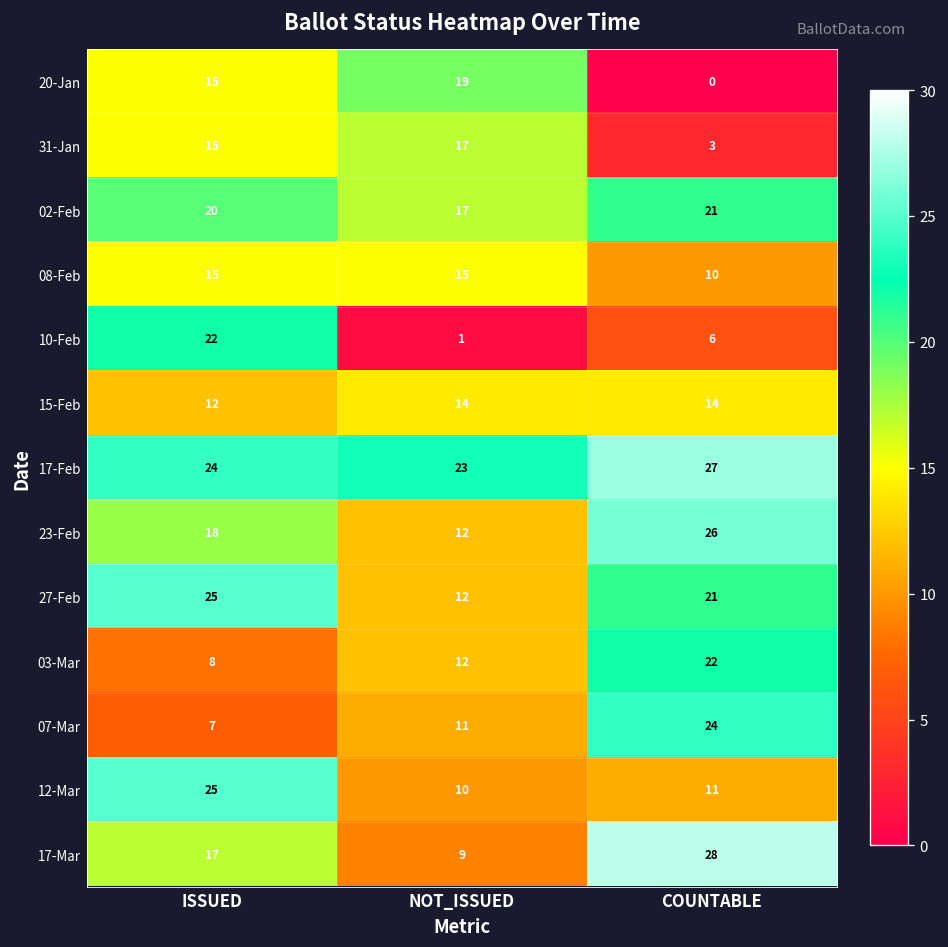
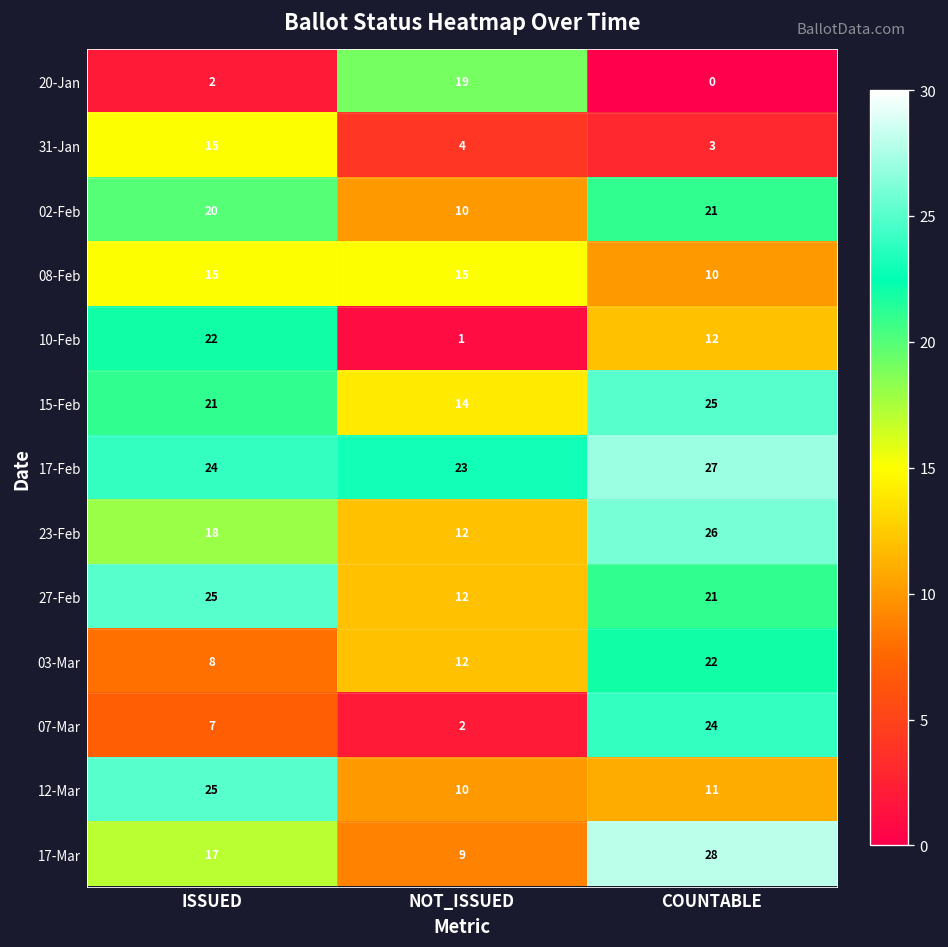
20-Jan, ISSUED: 15 -> 2
31-Jan, NOT_ISSUED: 17 -> 4
02-Feb, NOT_ISSUED: 17 -> 10
10-Feb, COUNTABLE: 6 -> 12
15-Feb, ISSUED: 12 -> 21
15-Feb, COUNTABLE: 14 -> 25
07-Mar, NOT_ISSUED: 11 -> 2
